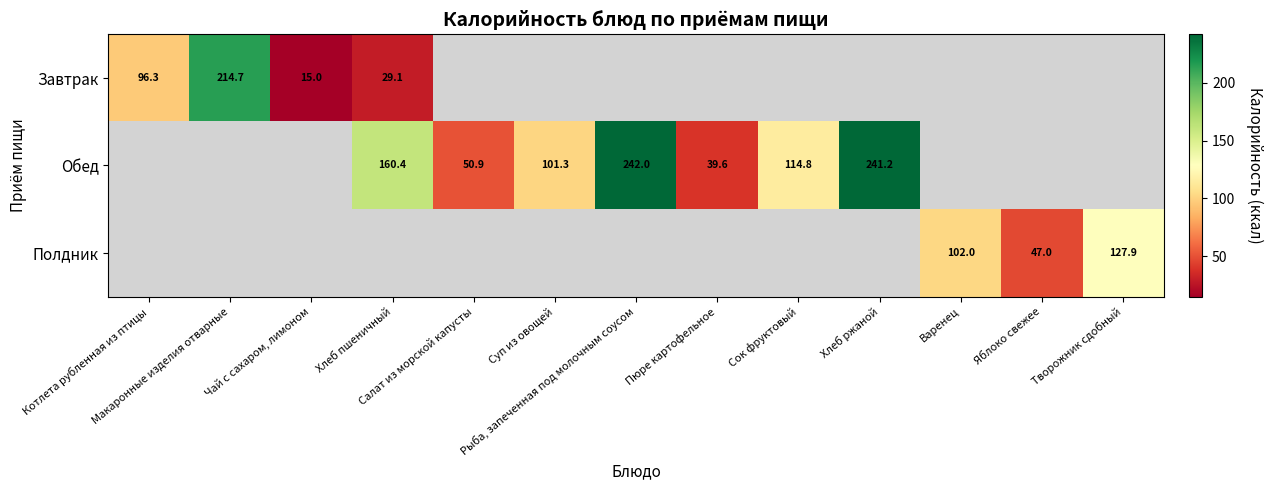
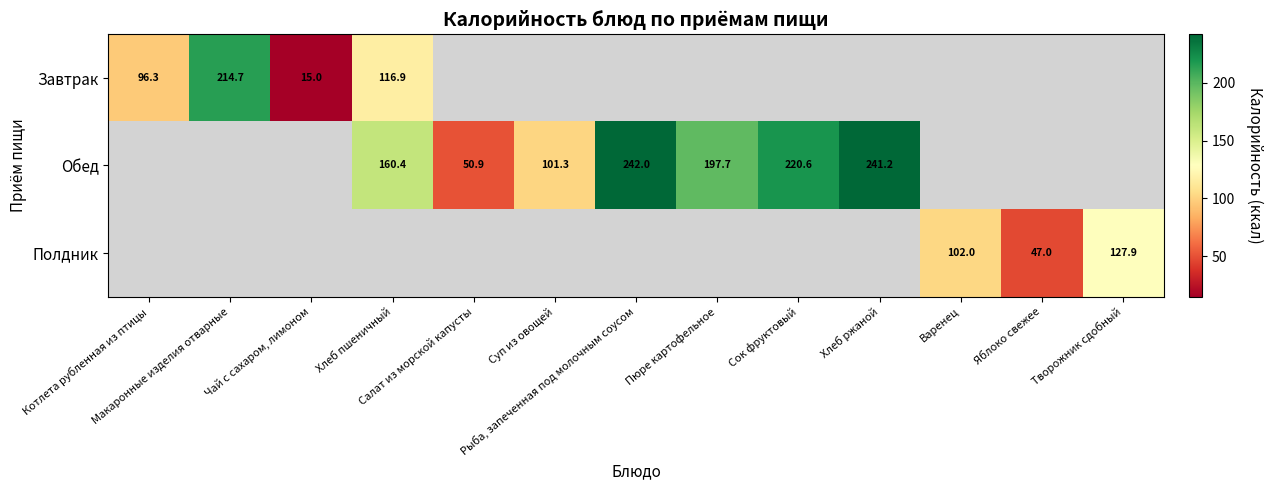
Завтрак, Хлеб пшеничный: 29.1 -> 116.9
Обед, Пюре картофельное: 39.6 -> 197.7
Обед, Сок фруктовый: 114.8 -> 220.6
